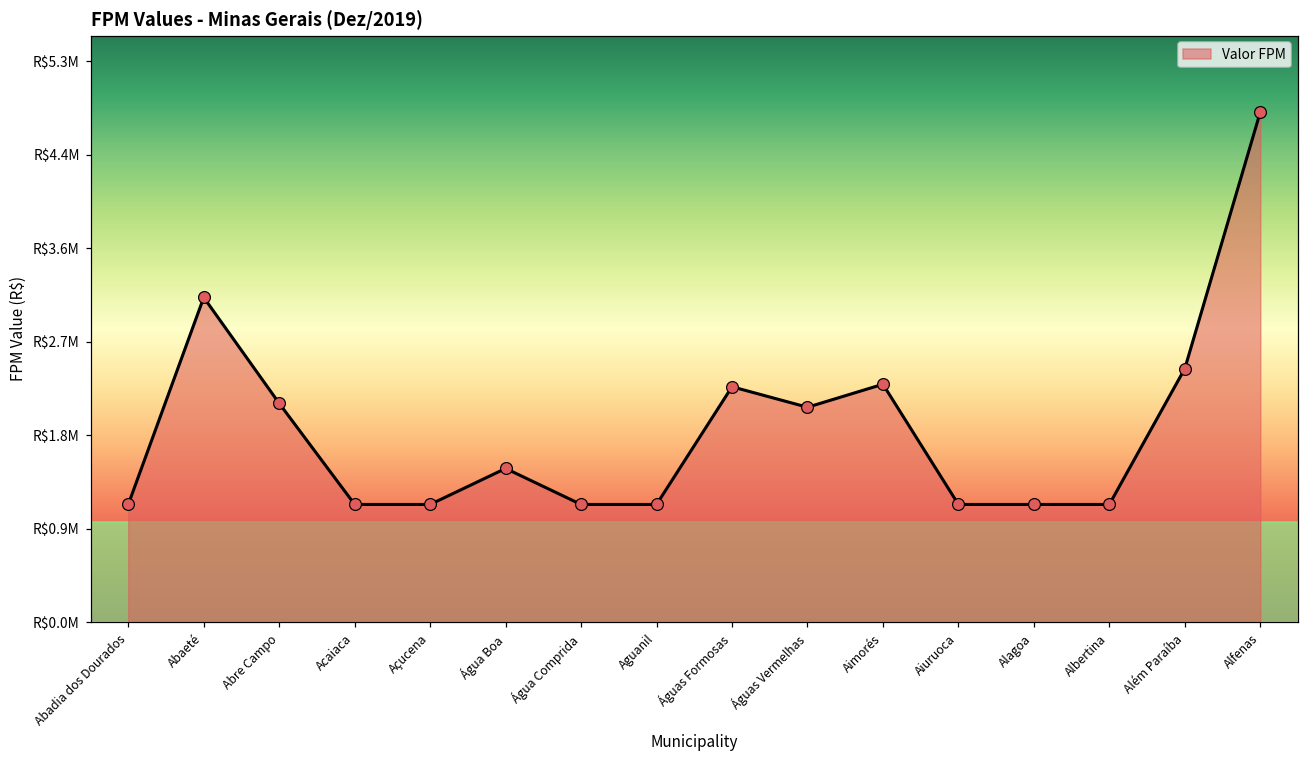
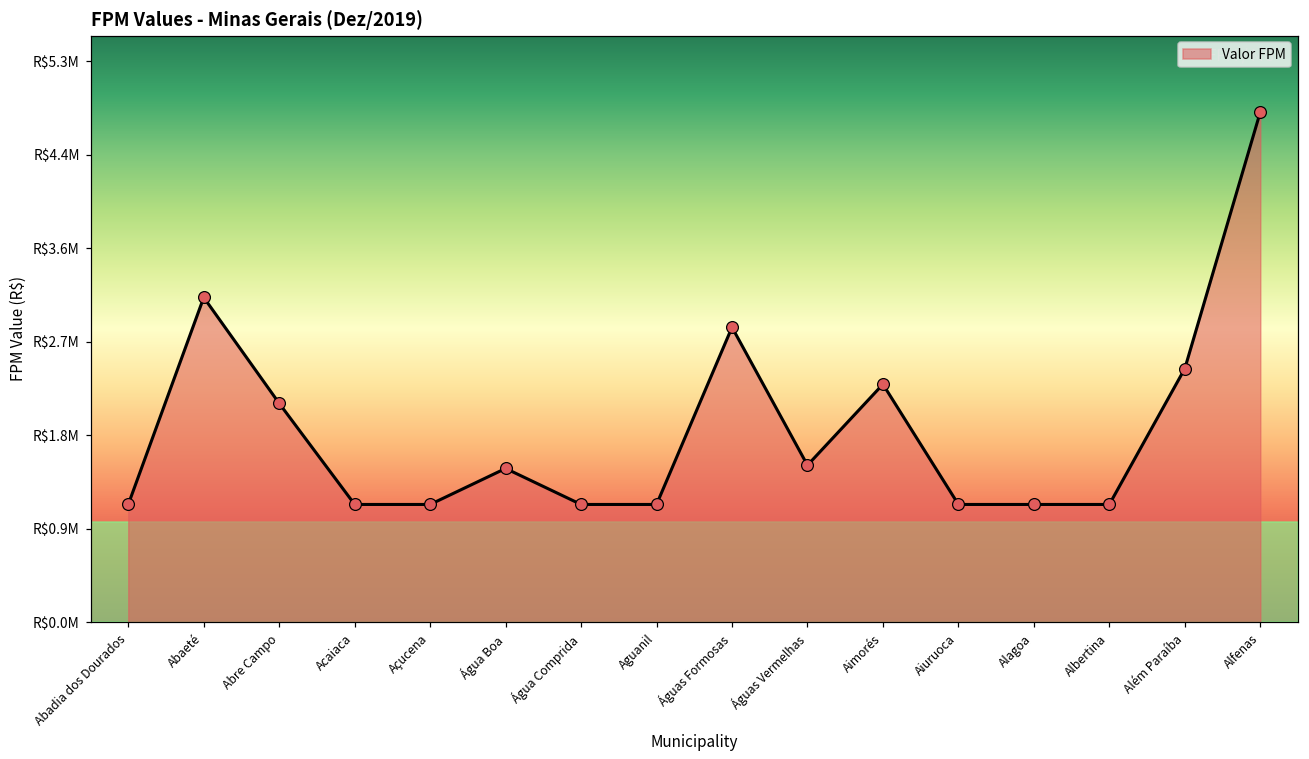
Águas Formosas: R$2200000 -> R$2800000
Águas Vermelhas: R$2000000 -> R$1500000
